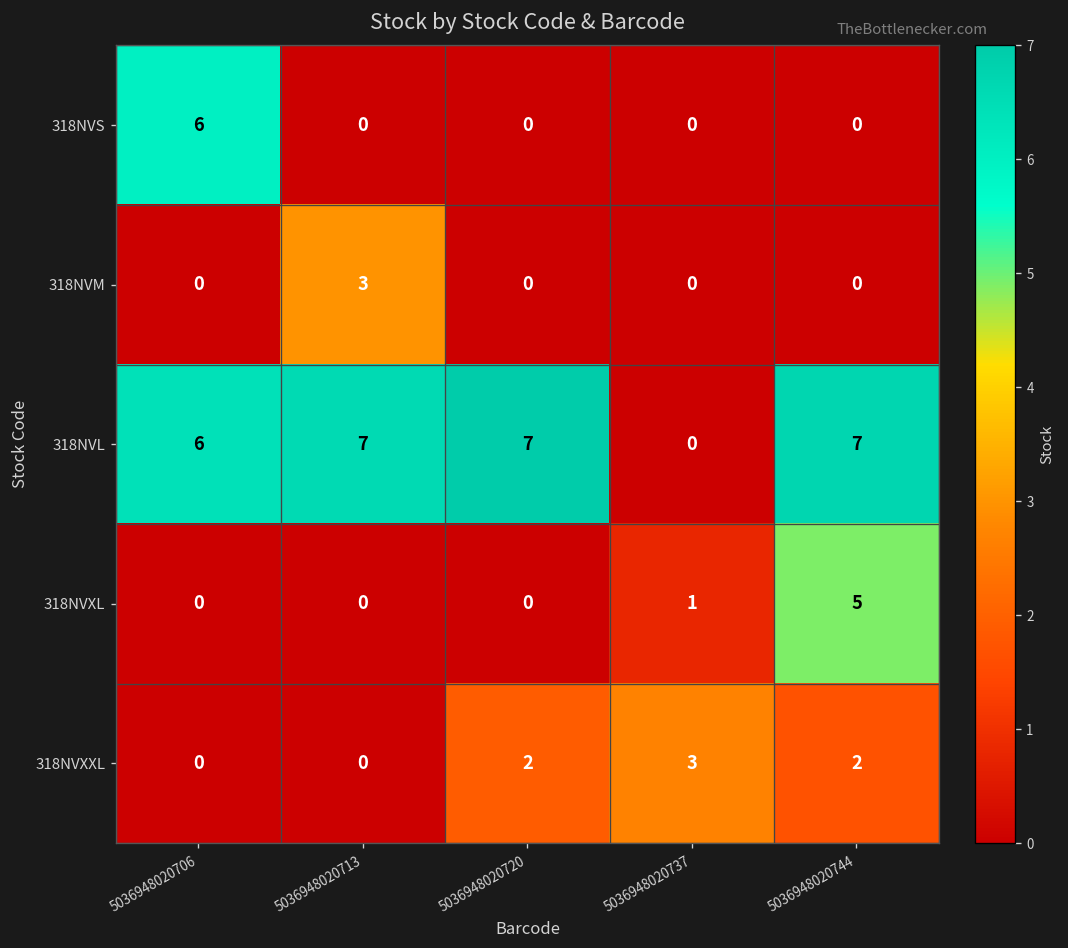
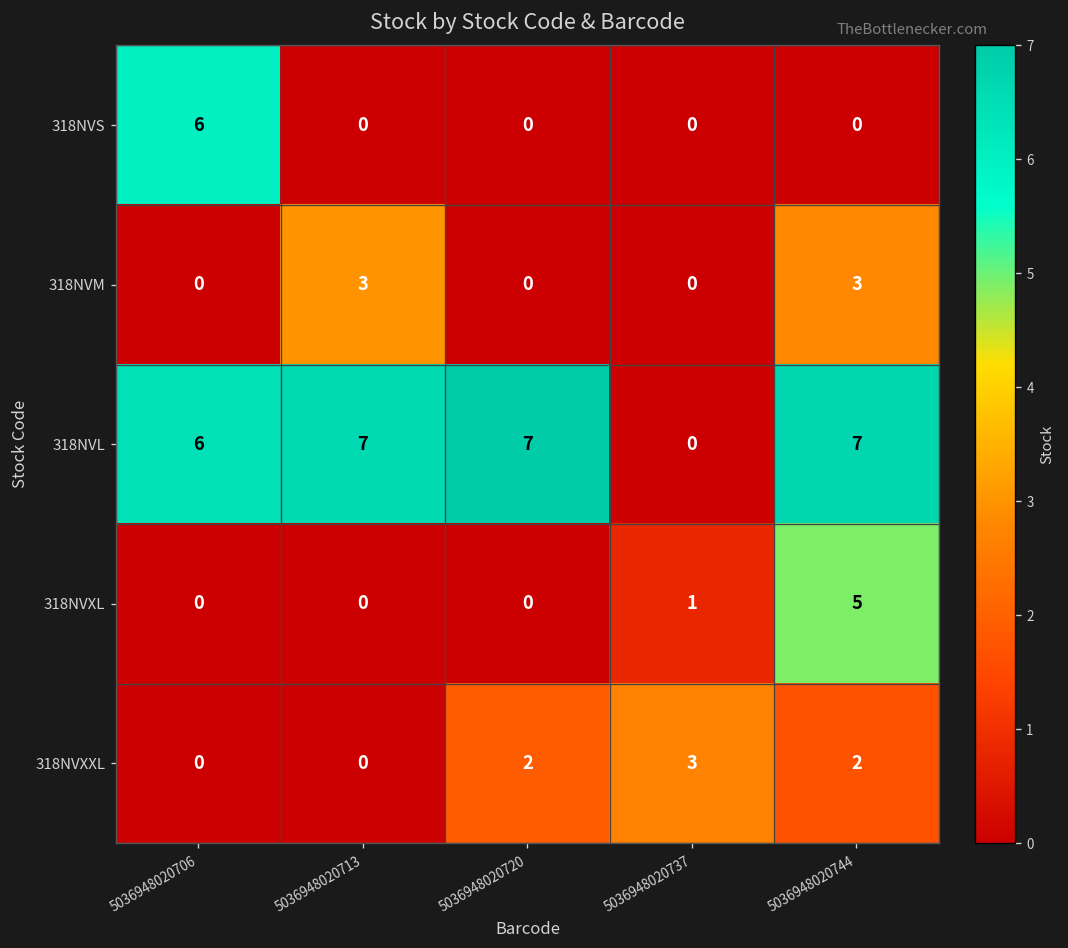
318NVM, 5036948020744: 0 -> 3
